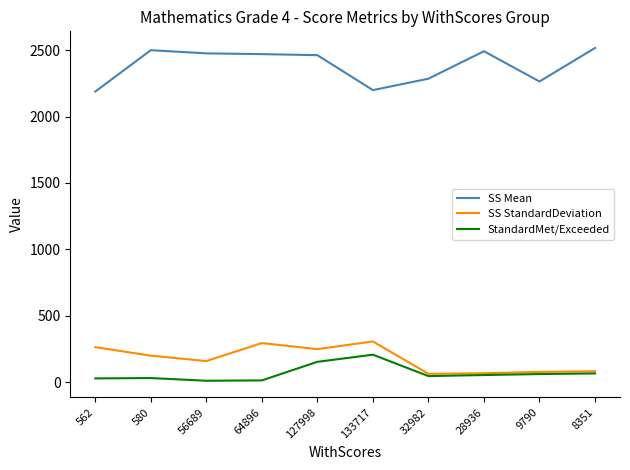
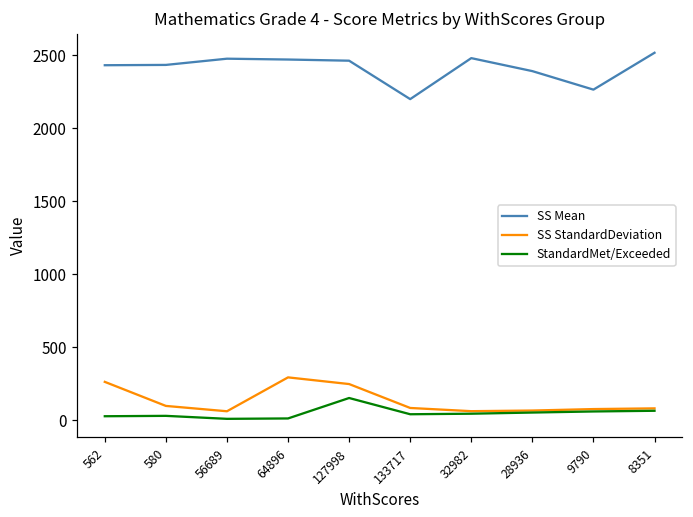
SS Mean, 562: 2190 -> 2430
SS Mean, 580: 2500 -> 2430
SS StandardDeviation, 580: 200 -> 100
SS StandardDeviation, 56689: 160 -> 60
SS StandardDeviation, 133717: 310 -> 80
StandardMet/Exceeded, 133717: 210 -> 40
SS Mean, 32982: 2290 -> 2480
SS Mean, 28936: 2490 -> 2390
